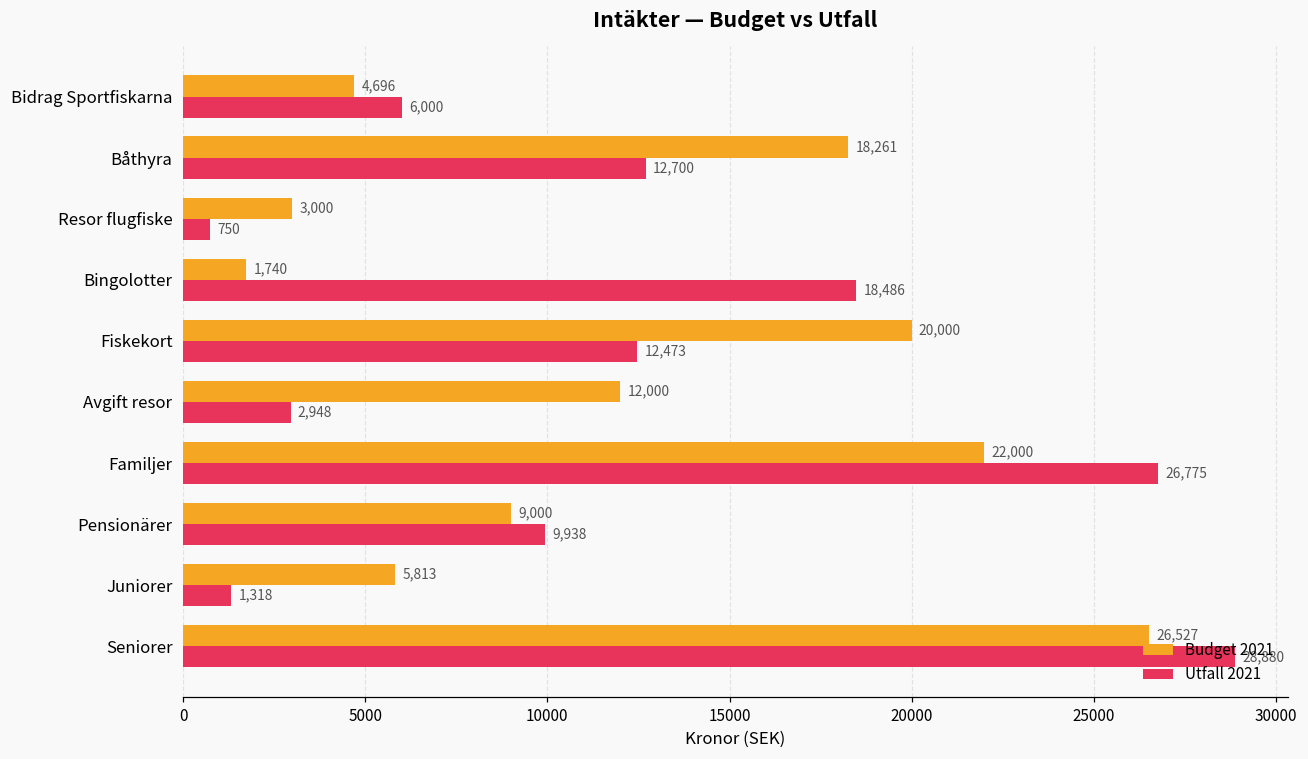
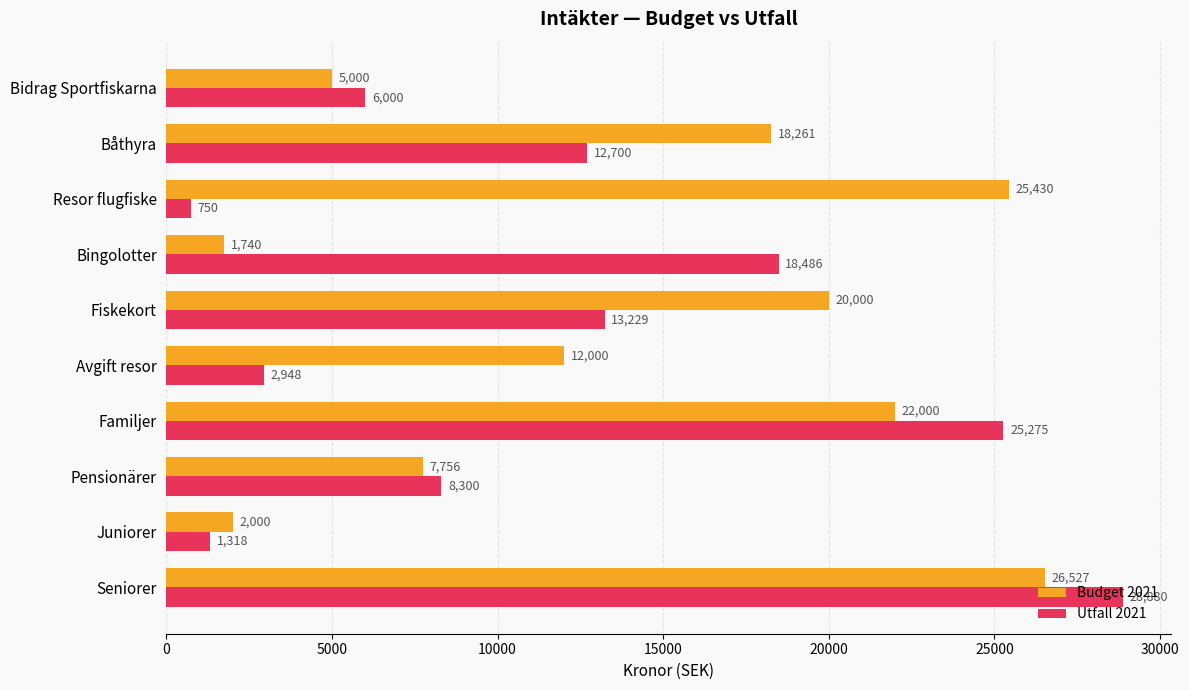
Budget 2021, Bidrag Sportfiskarna: 4,696 -> 5,000
Budget 2021, Resor flugfiske: 3,000 -> 25,430
Utfall 2021, Fiskekort: 12,473 -> 13,229
Utfall 2021, Familjer: 26,775 -> 25,275
Budget 2021, Pensionärer: 9,000 -> 7,756
Utfall 2021, Pensionärer: 9,938 -> 8,300
Budget 2021, Juniorer: 5,813 -> 2,000
